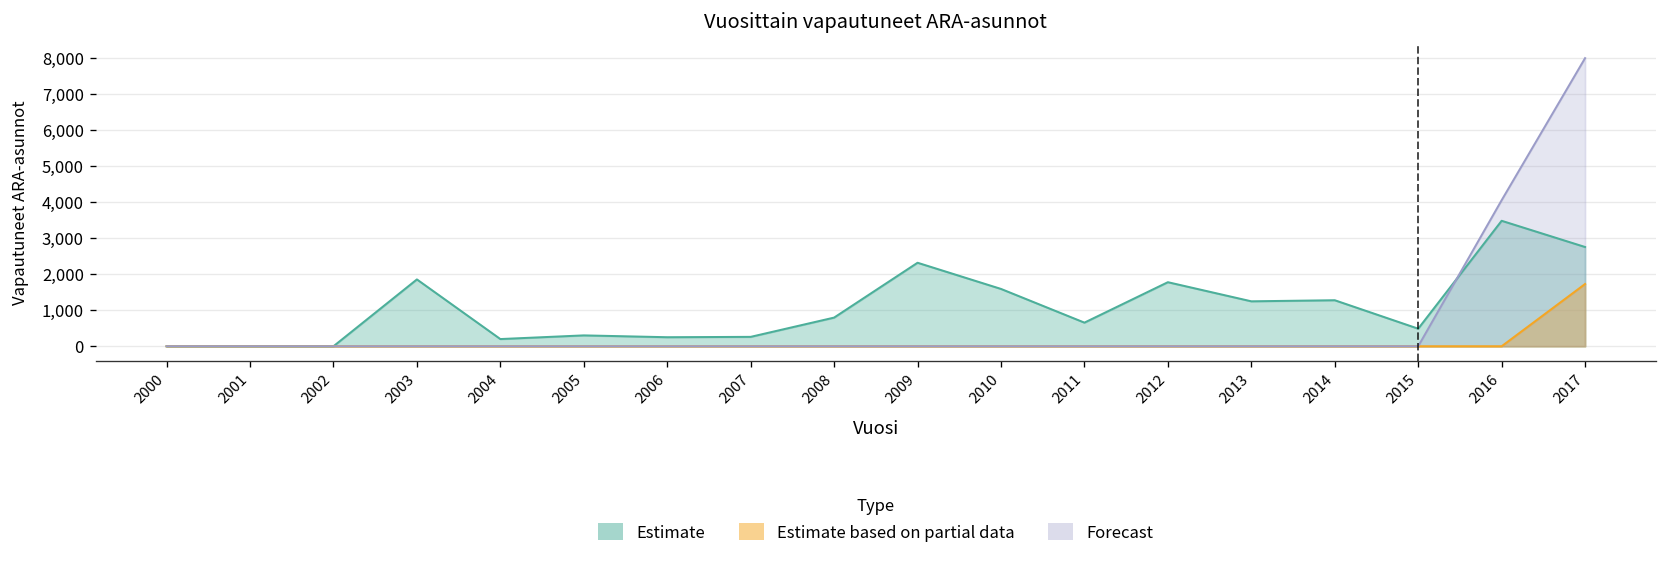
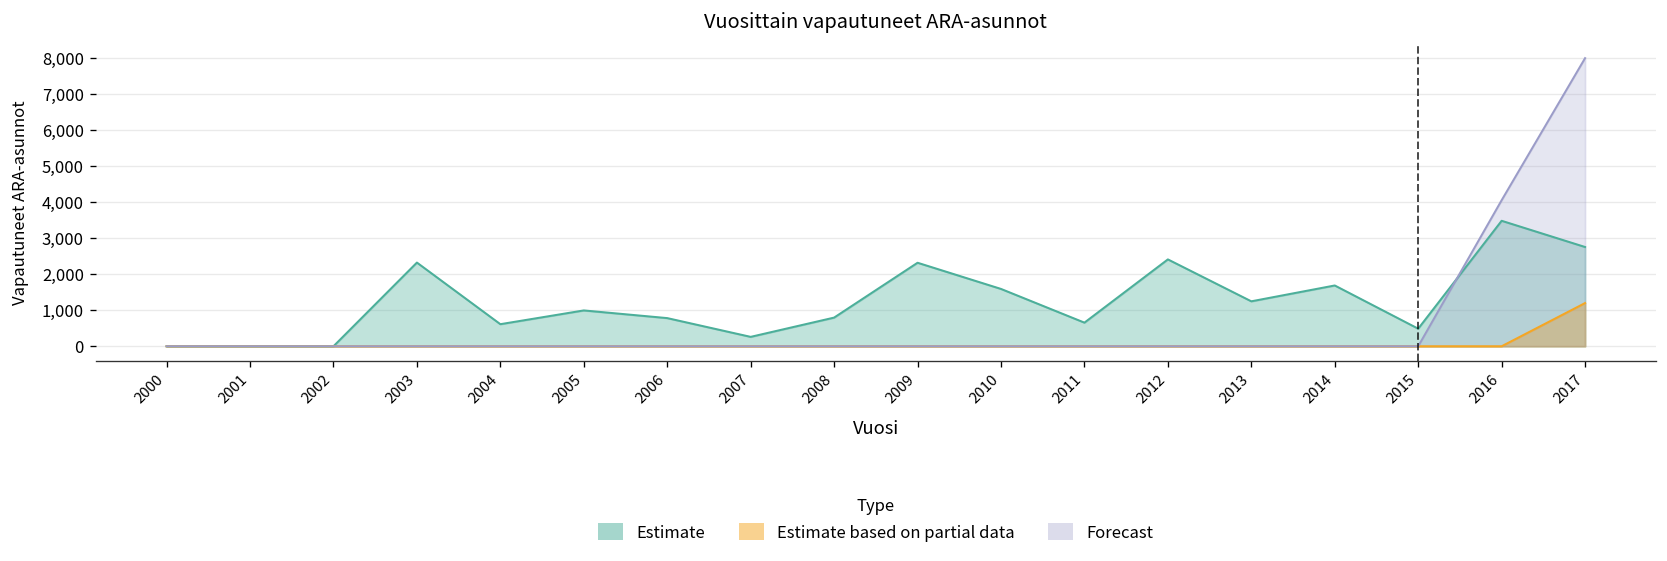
Estimate, 2003: 1,900 -> 2,300
Estimate, 2004: 200 -> 600
Estimate, 2005: 300 -> 1,000
Estimate, 2006: 300 -> 800
Estimate, 2012: 1,800 -> 2,400
Estimate, 2014: 1,300 -> 1,700
Estimate based on partial data, 2017: 1,700 -> 1,200
